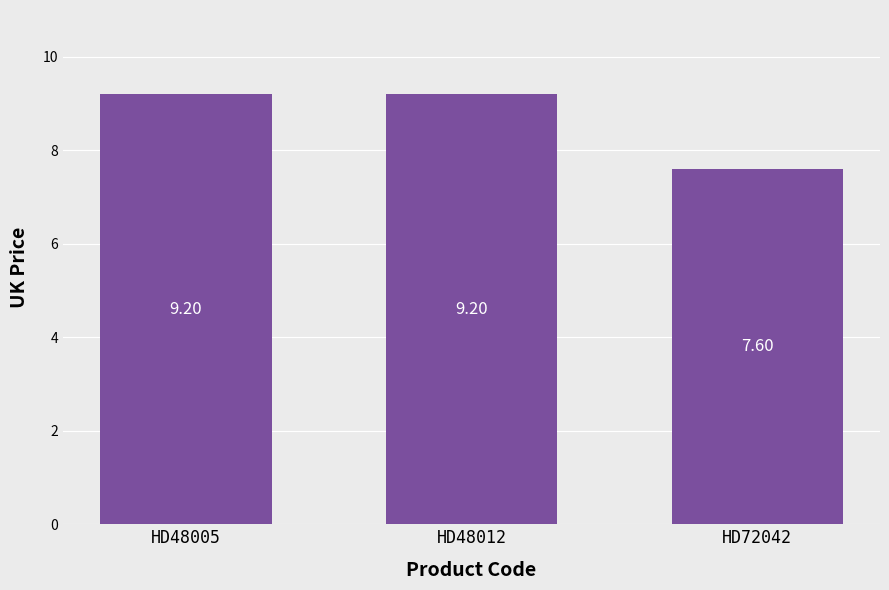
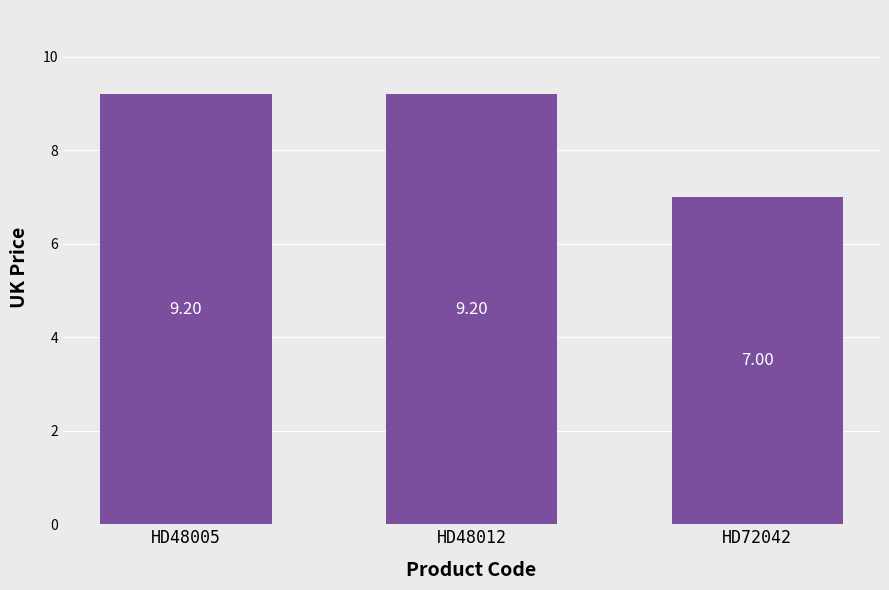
HD72042: 7.60 -> 7.00
